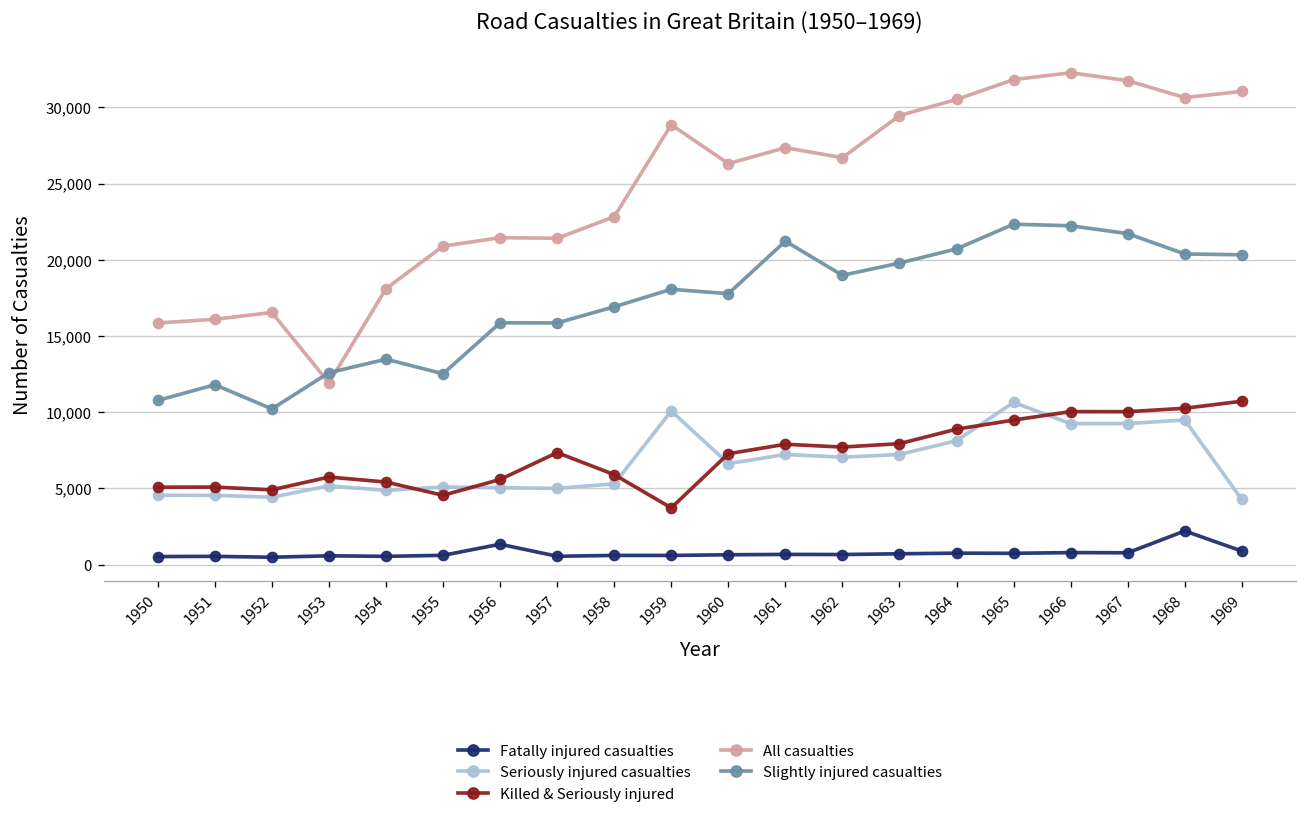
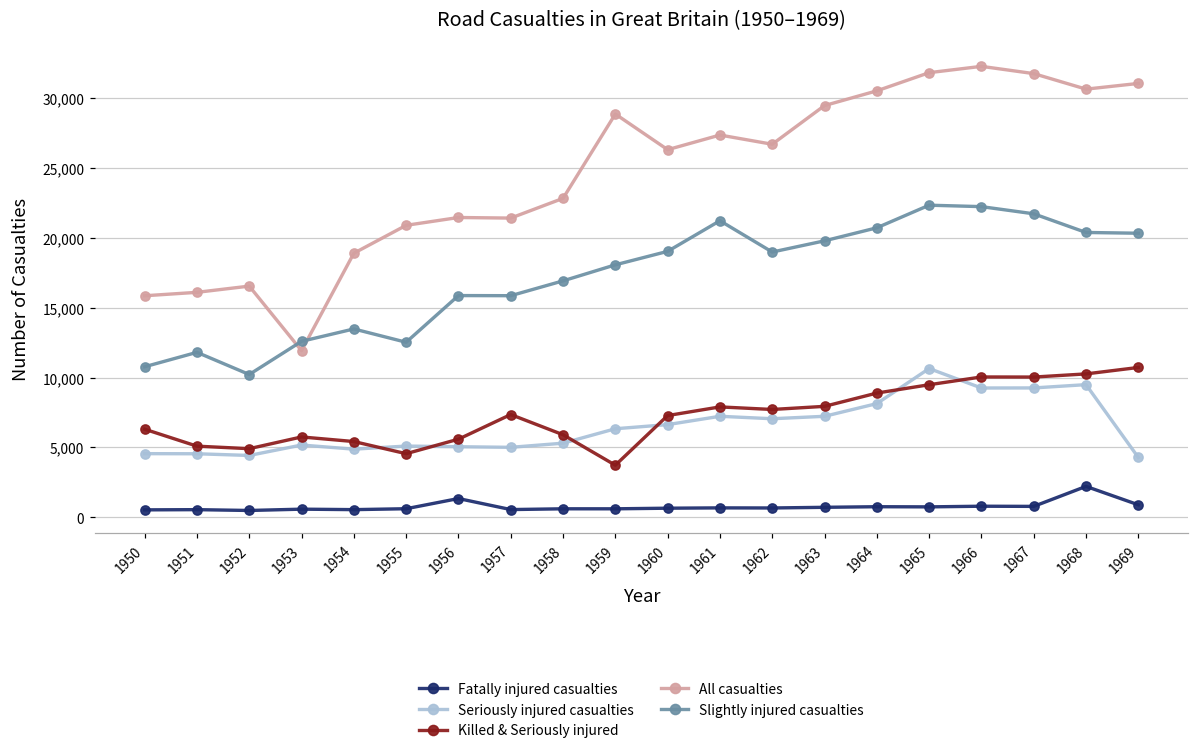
Killed & Seriously injured, 1950: 5,100 -> 6,300
All casualties, 1954: 18,100 -> 18,900
Seriously injured casualties, 1959: 10,100 -> 6,300
Slightly injured casualties, 1960: 17,800 -> 19,000
